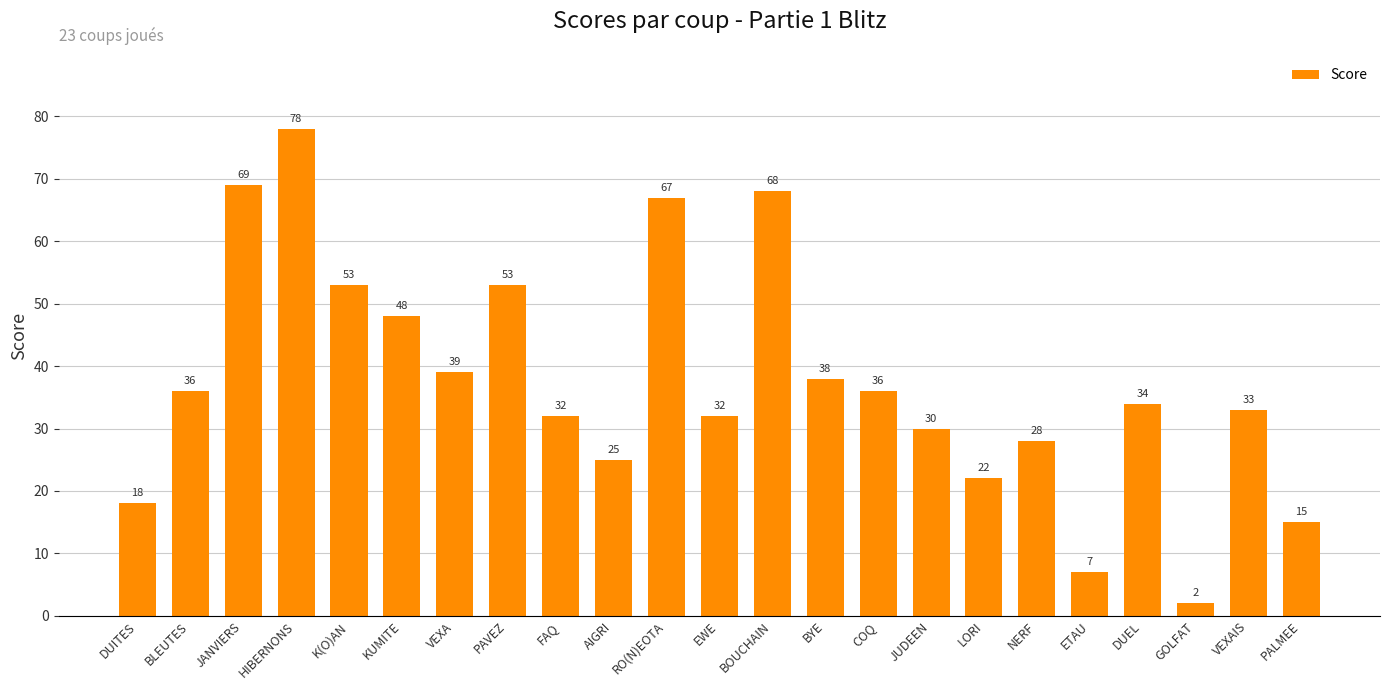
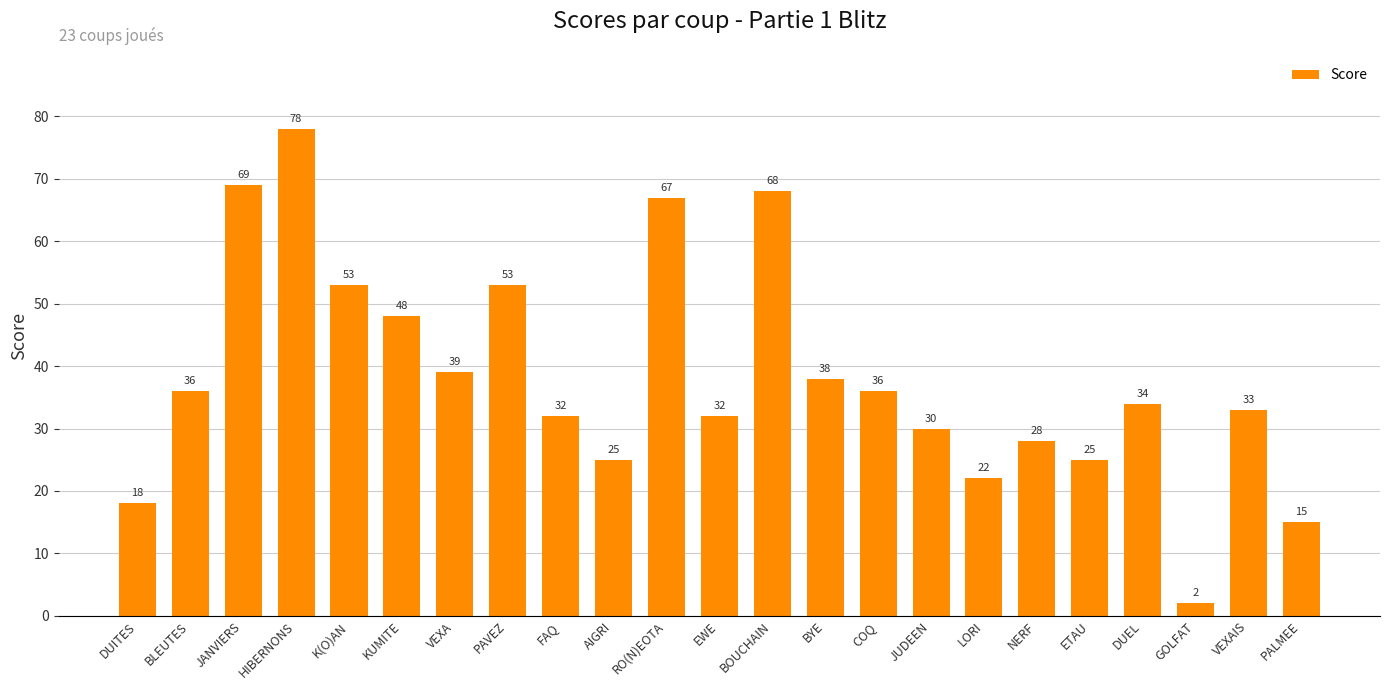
ETAU: 7 -> 25
